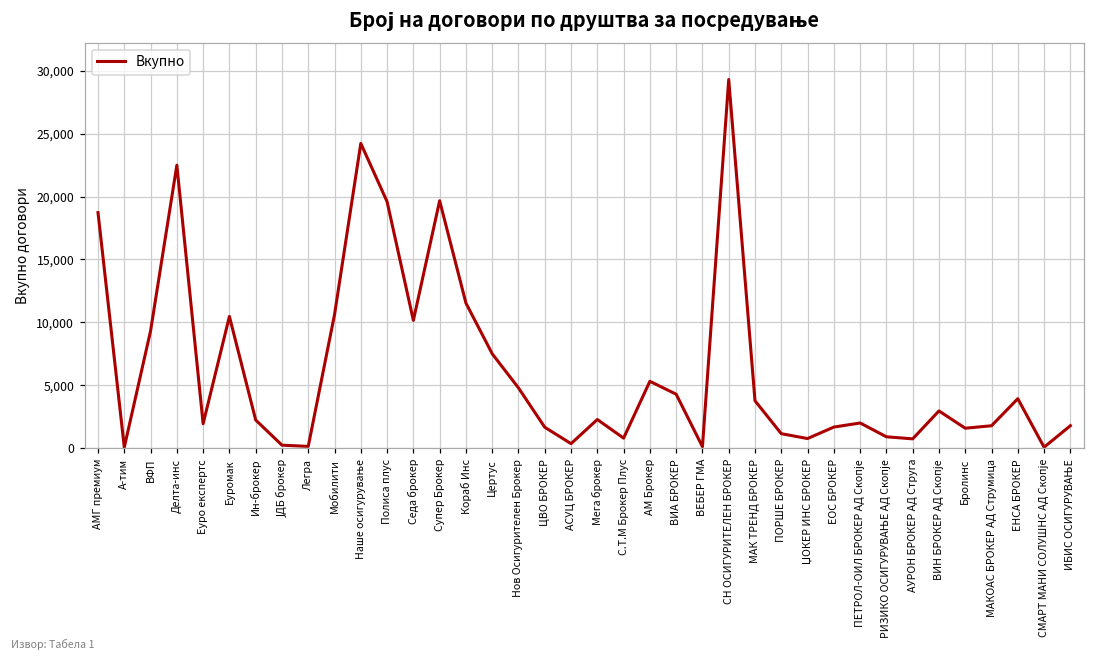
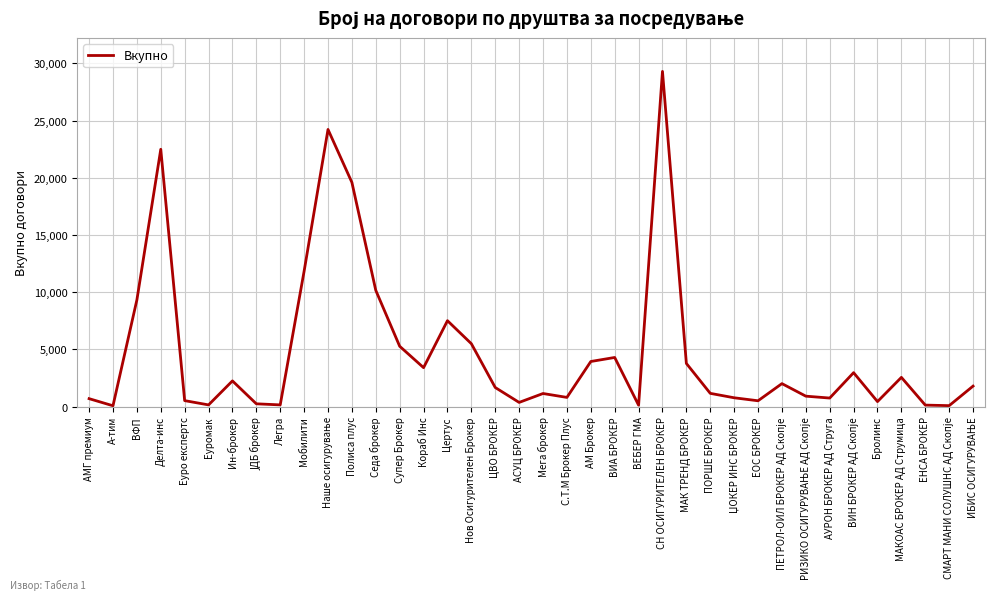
АМГ премиум: 18,700 -> 700
Еуро експертс: 1,900 -> 500
Еуромак: 10,500 -> 100
Мобилити: 10,600 -> 11,800
Супер Брокер: 19,700 -> 5,300
Кораб Инс: 11,500 -> 3,400
Нов Осигурителен Брокер: 4,800 -> 5,500
Мега брокер: 2,300 -> 1,100
АМ Брокер: 5,300 -> 3,900
ЕОС БРОКЕР: 1,700 -> 500
Бролинс: 1,600 -> 400
МАКОАС БРОКЕР АД Струмица: 1,800 -> 2,500
ЕНСА БРОКЕР: 3,900 -> 100
